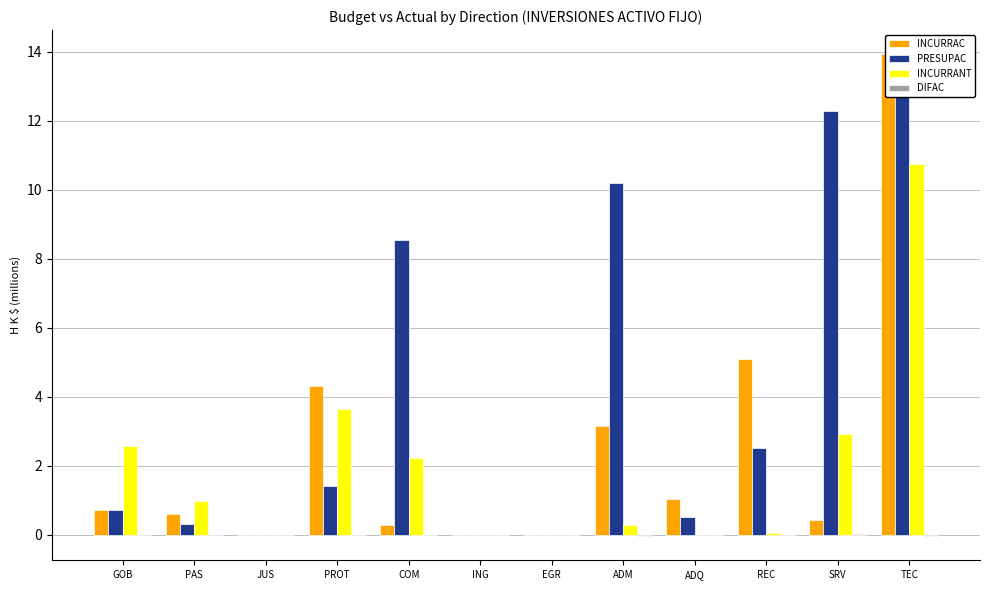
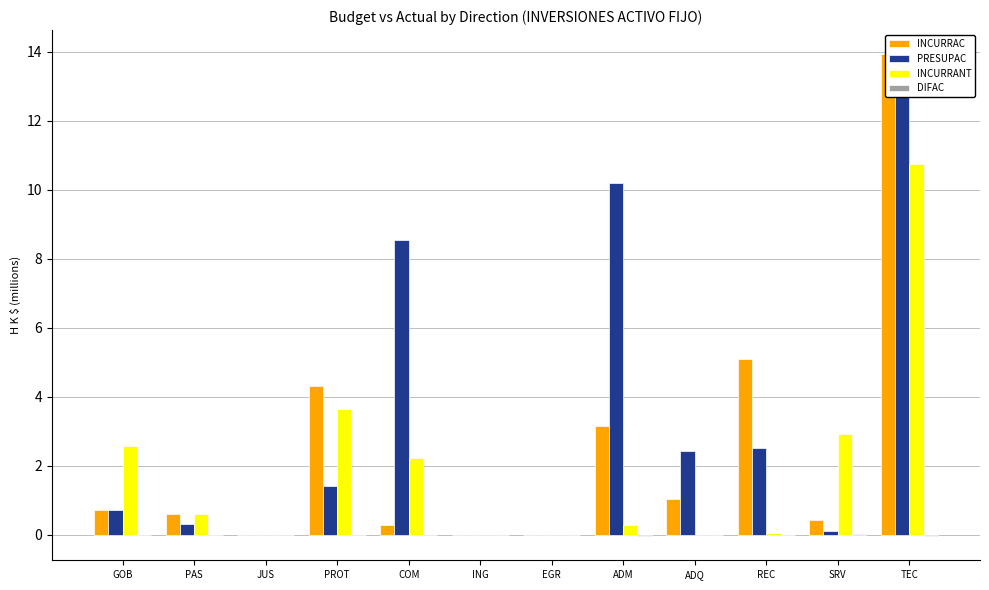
INCURRANT, PAS: 1.0 -> 0.6
PRESUPAC, ADQ: 0.5 -> 2.4
PRESUPAC, SRV: 12.3 -> 0.1
